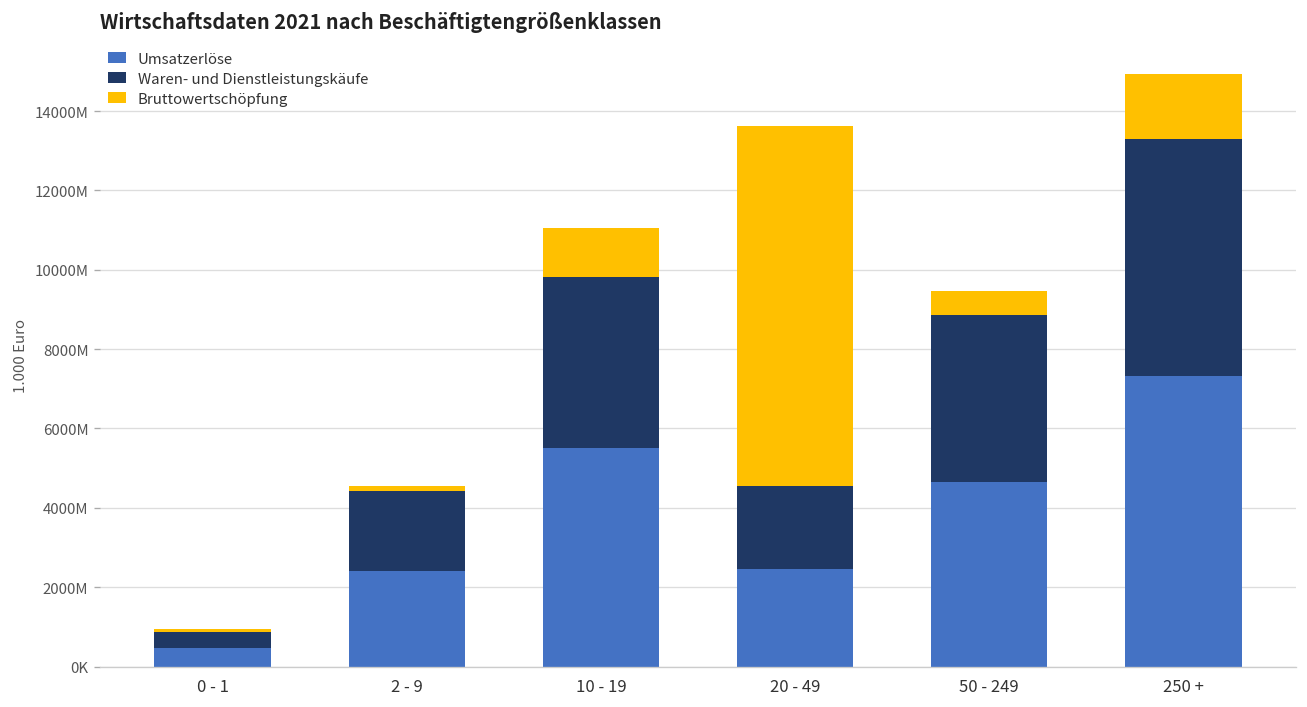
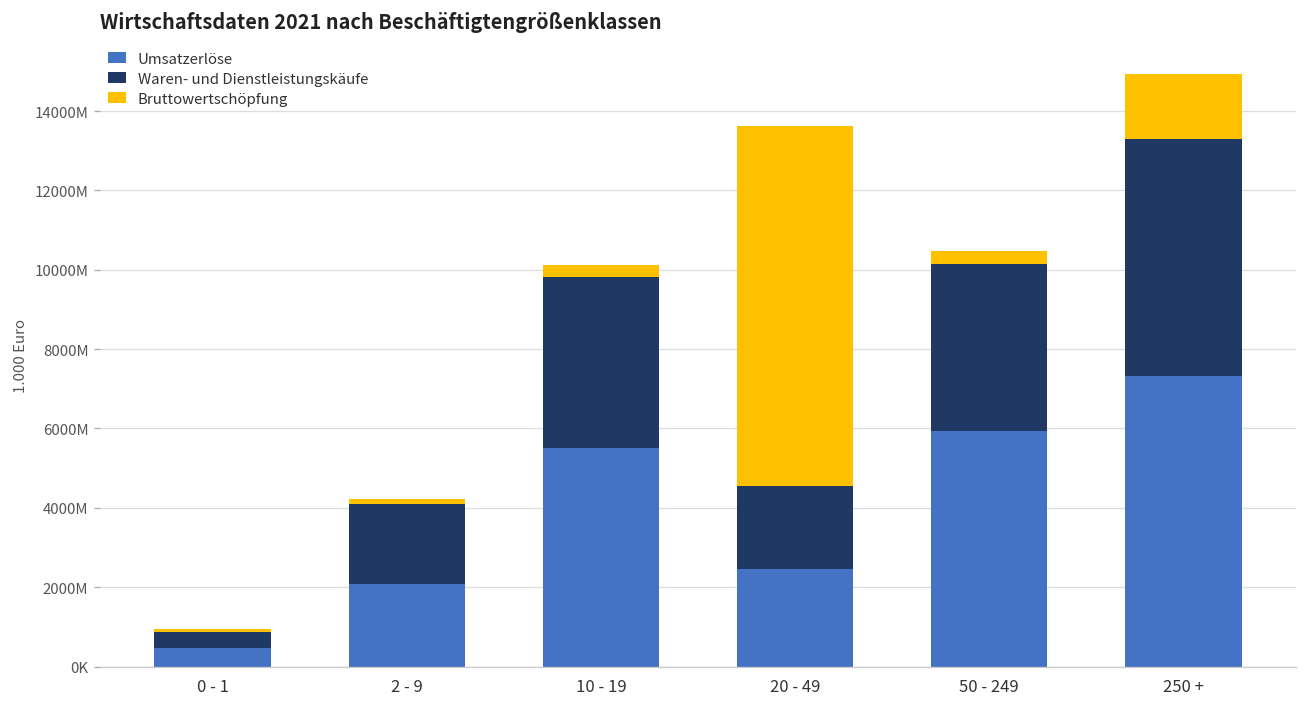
Umsatzerlöse, 2 - 9: 2400000000 -> 2100000000
Bruttowertschöpfung, 10 - 19: 1200000000 -> 300000000
Umsatzerlöse, 50 - 249: 4700000000 -> 5900000000
Bruttowertschöpfung, 50 - 249: 600000000 -> 300000000
